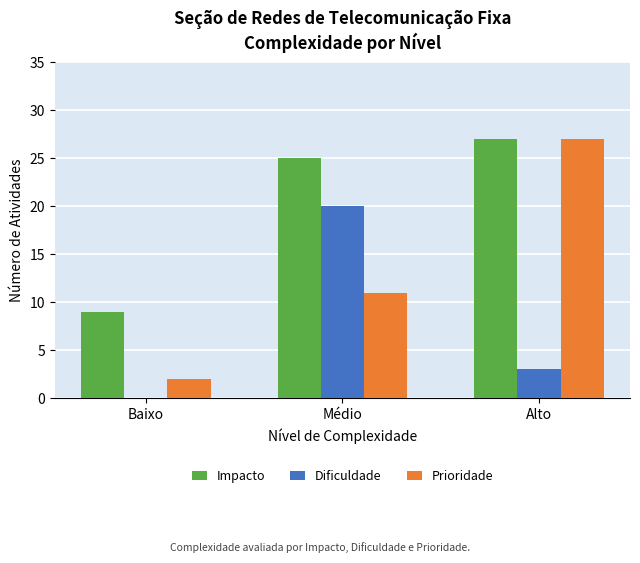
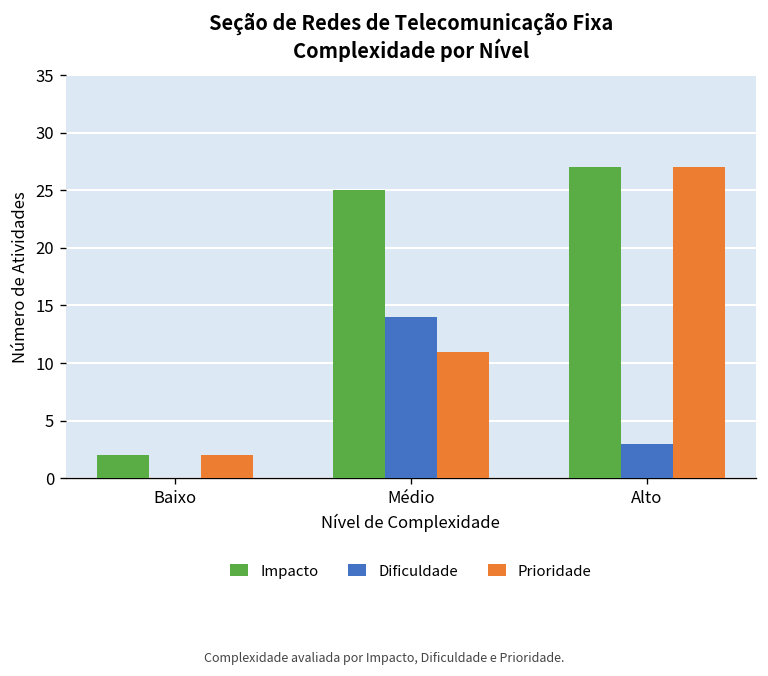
Impacto, Baixo: 9 -> 2
Dificuldade, Médio: 20 -> 14
